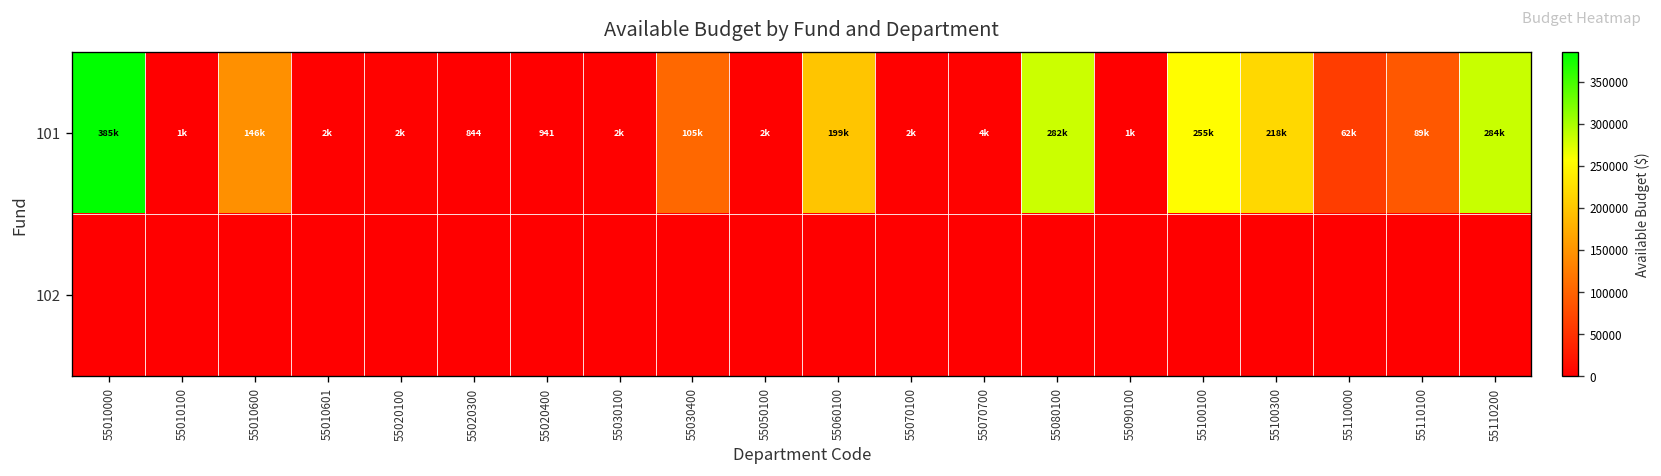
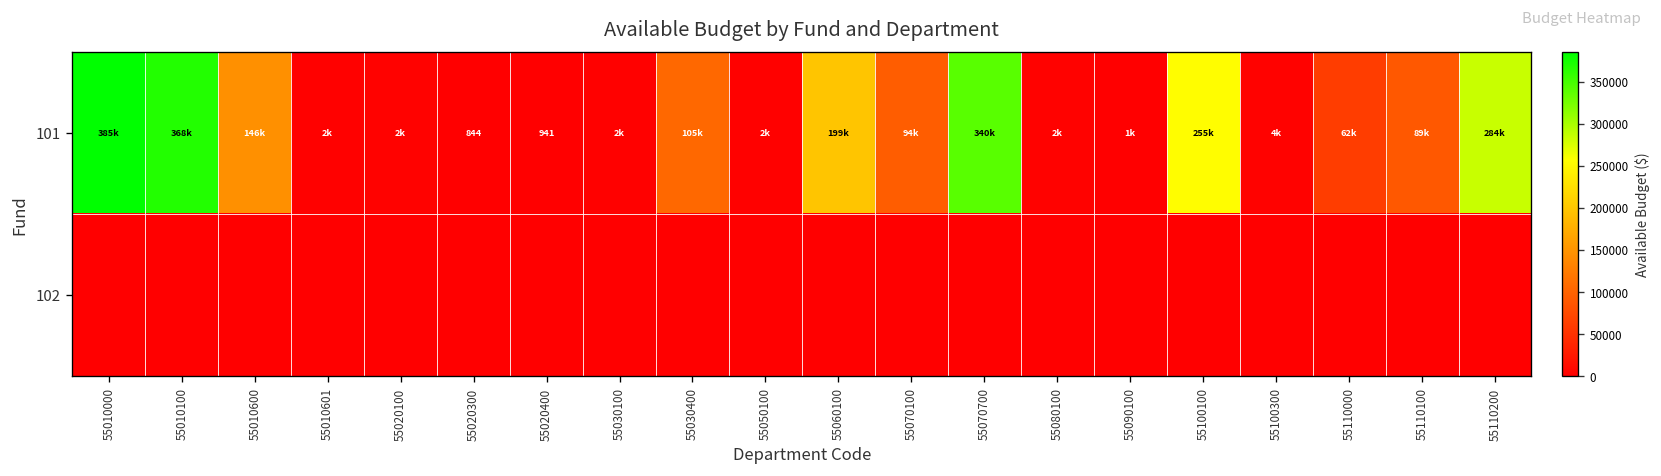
101, 55010100: 1k -> 368k
101, 55070100: 2k -> 94k
101, 55070700: 4k -> 340k
101, 55080100: 282k -> 2k
101, 55100300: 218k -> 4k
